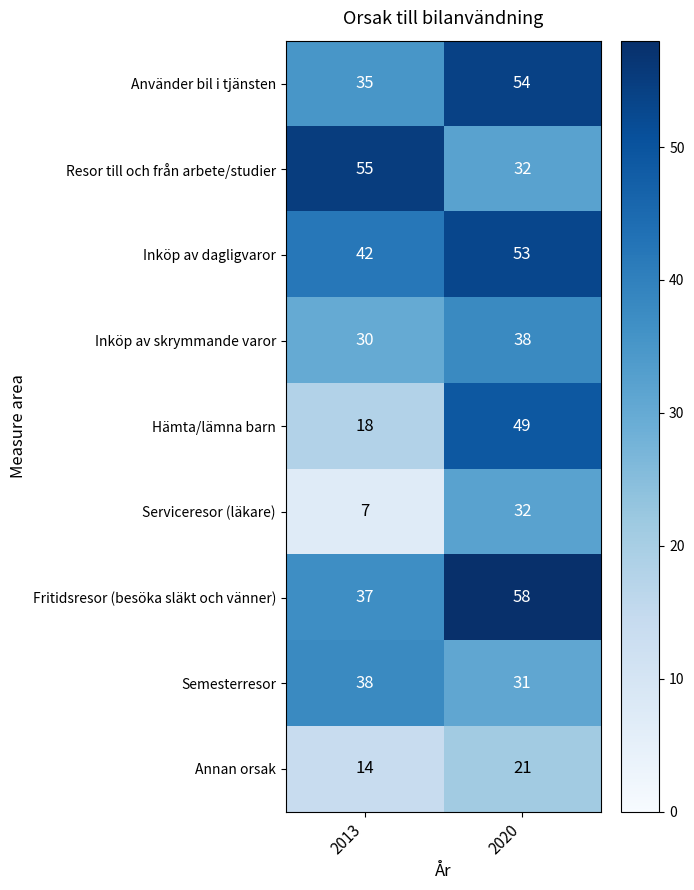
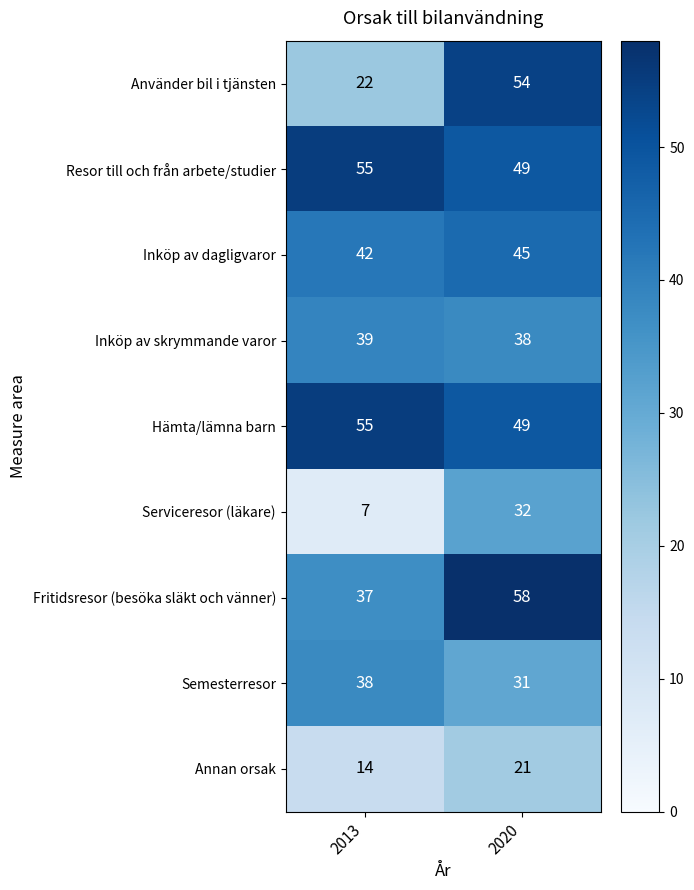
Använder bil i tjänsten, 2013: 35 -> 22
Resor till och från arbete/studier, 2020: 32 -> 49
Inköp av dagligvaror, 2020: 53 -> 45
Inköp av skrymmande varor, 2013: 30 -> 39
Hämta/lämna barn, 2013: 18 -> 55
